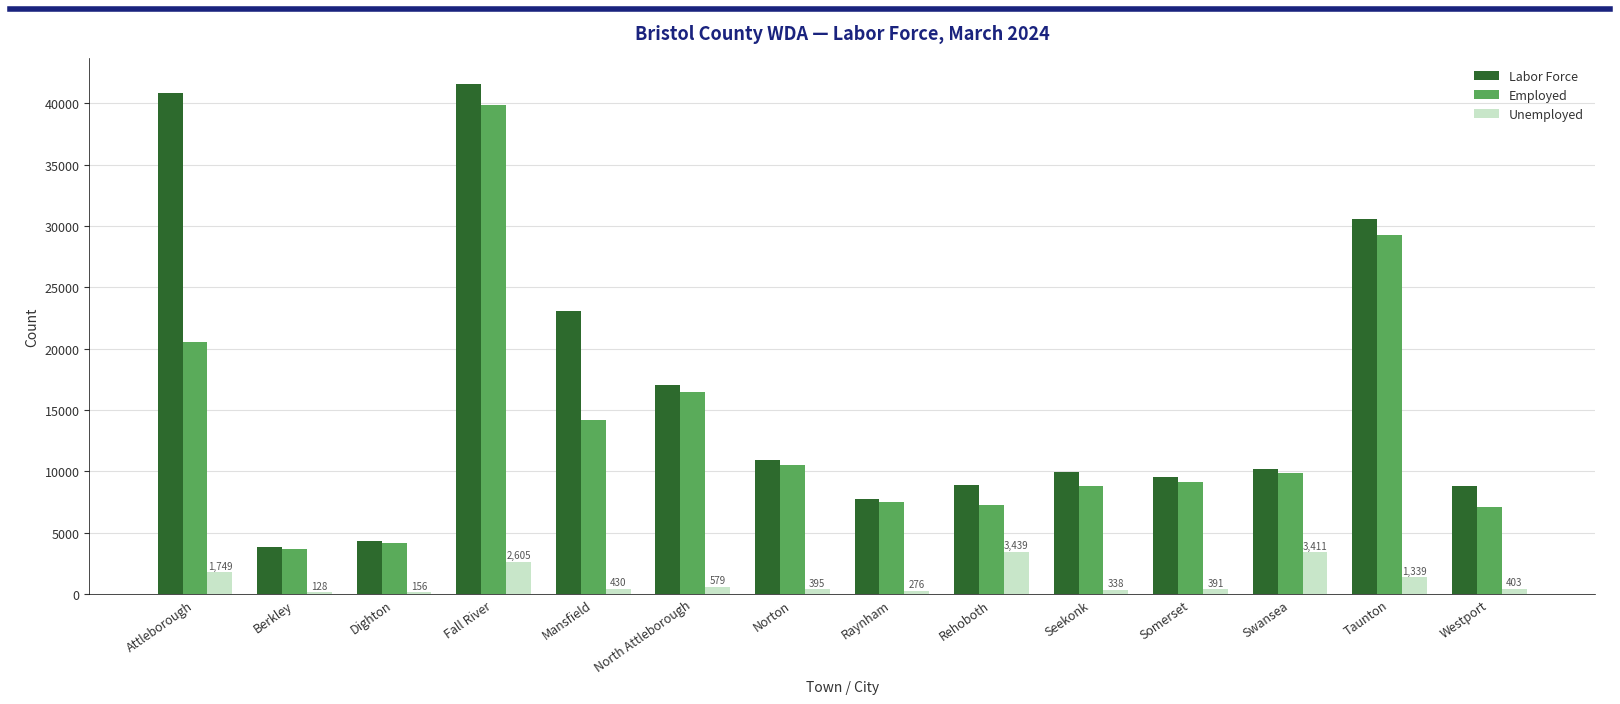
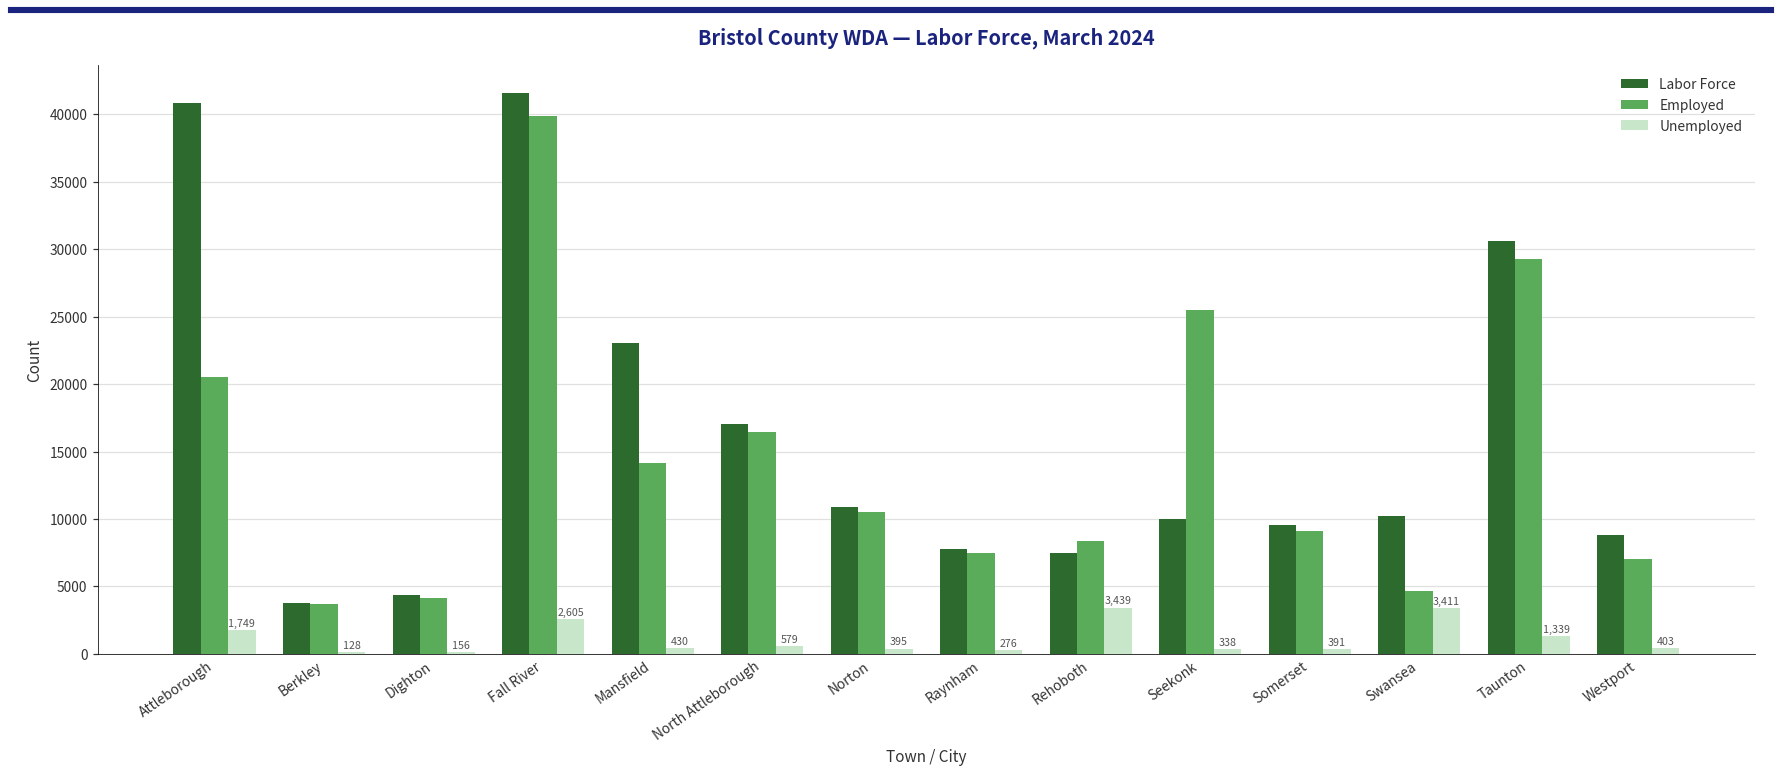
Labor Force, Rehoboth: 8900 -> 7500
Employed, Rehoboth: 7200 -> 8400
Employed, Seekonk: 8800 -> 25500
Employed, Swansea: 9800 -> 4700
